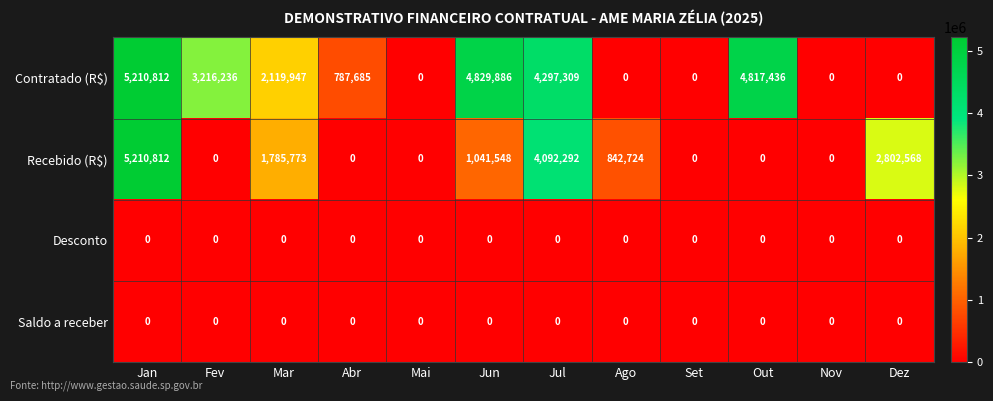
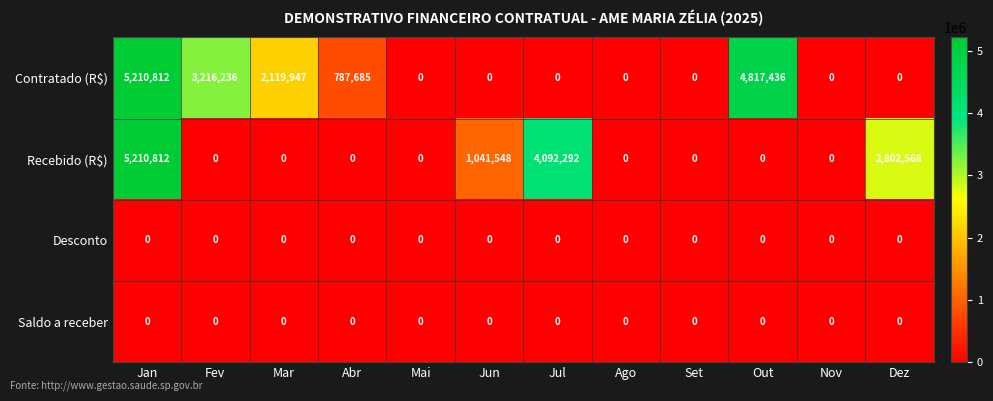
Contratado (R$), Jun: 4,829,886 -> 0
Contratado (R$), Jul: 4,297,309 -> 0
Recebido (R$), Mar: 1,785,773 -> 0
Recebido (R$), Ago: 842,724 -> 0
